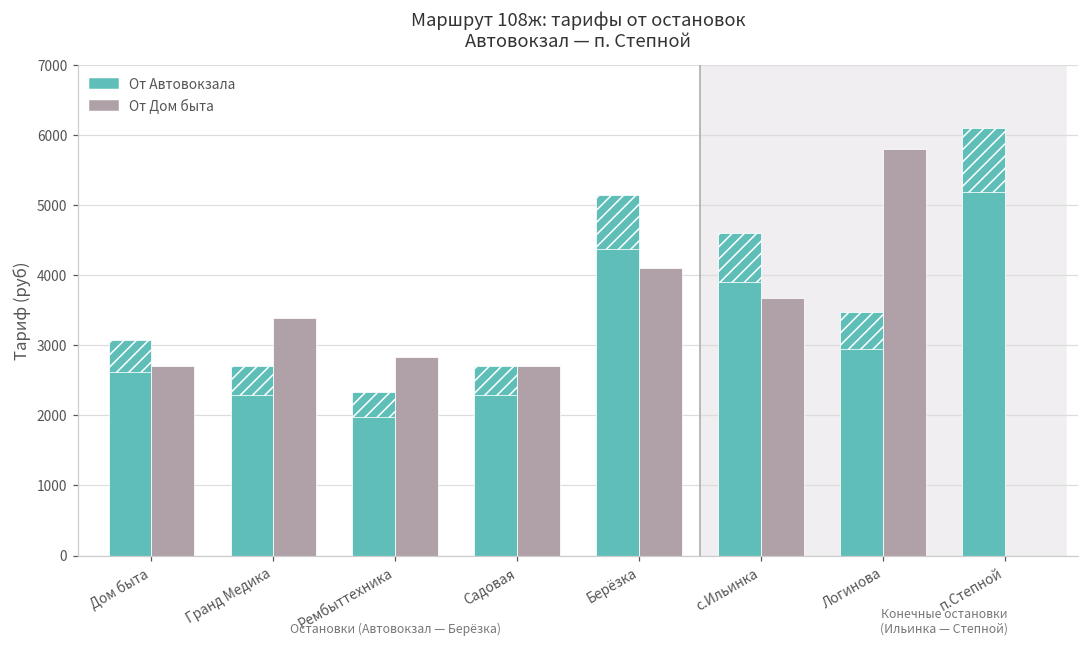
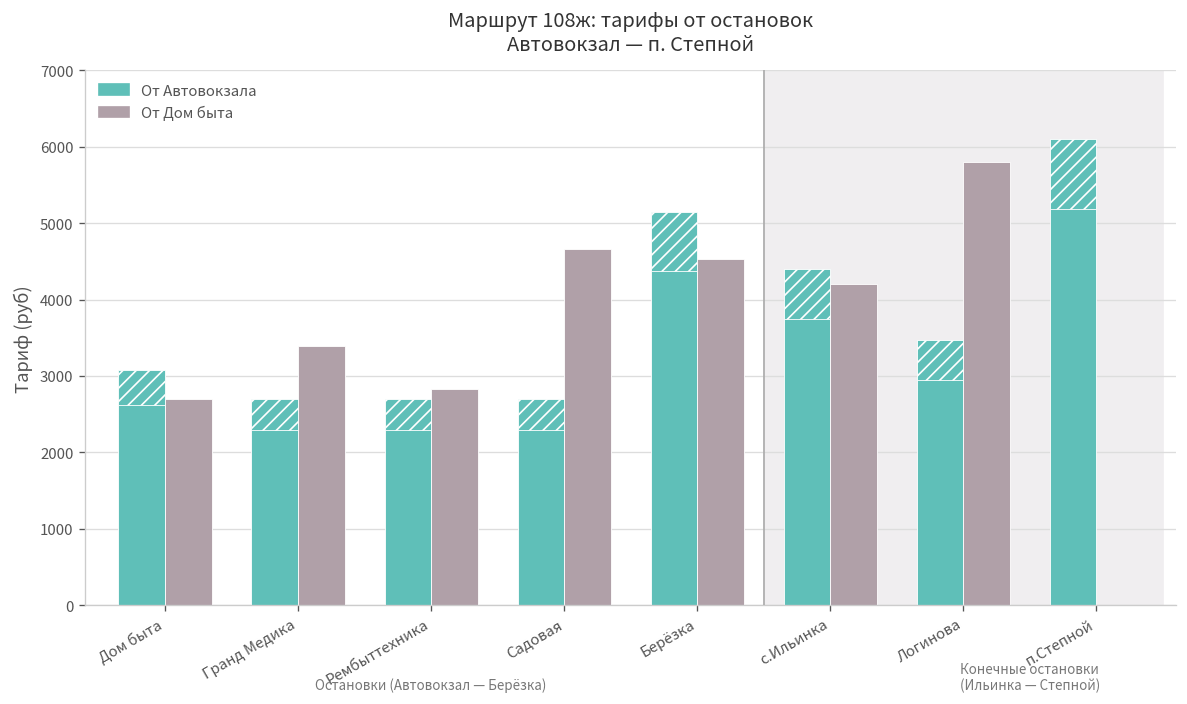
От Автовокзала, Рембыттехника: 2300 -> 2700
От Дом быта, Садовая: 2700 -> 4700
От Дом быта, Берёзка: 4100 -> 4500
От Автовокзала, с.Ильинка: 4600 -> 4400
От Дом быта, с.Ильинка: 3700 -> 4200
